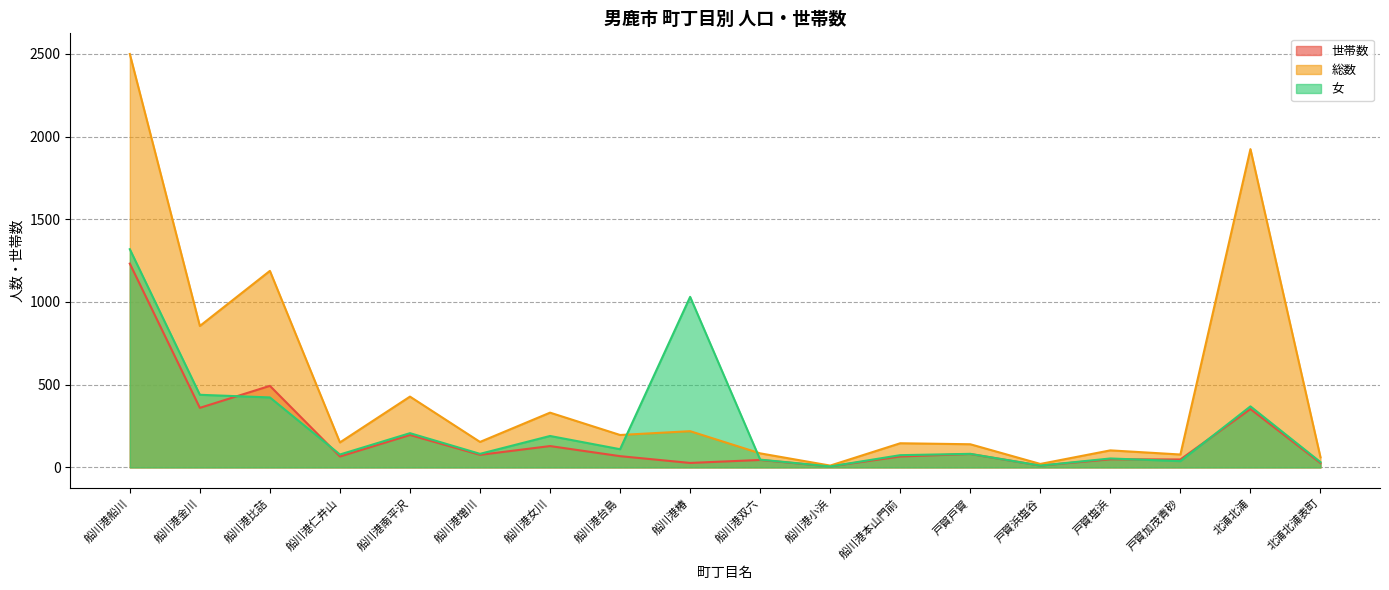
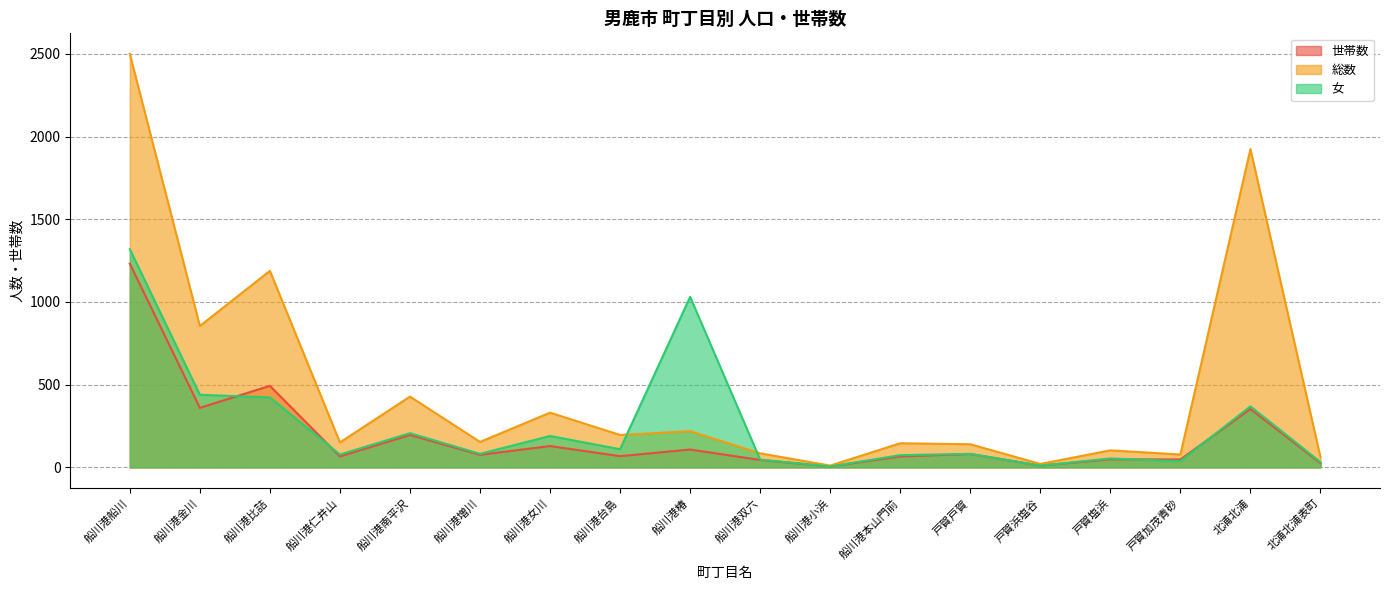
世帯数, 船川港椿: 30 -> 110
